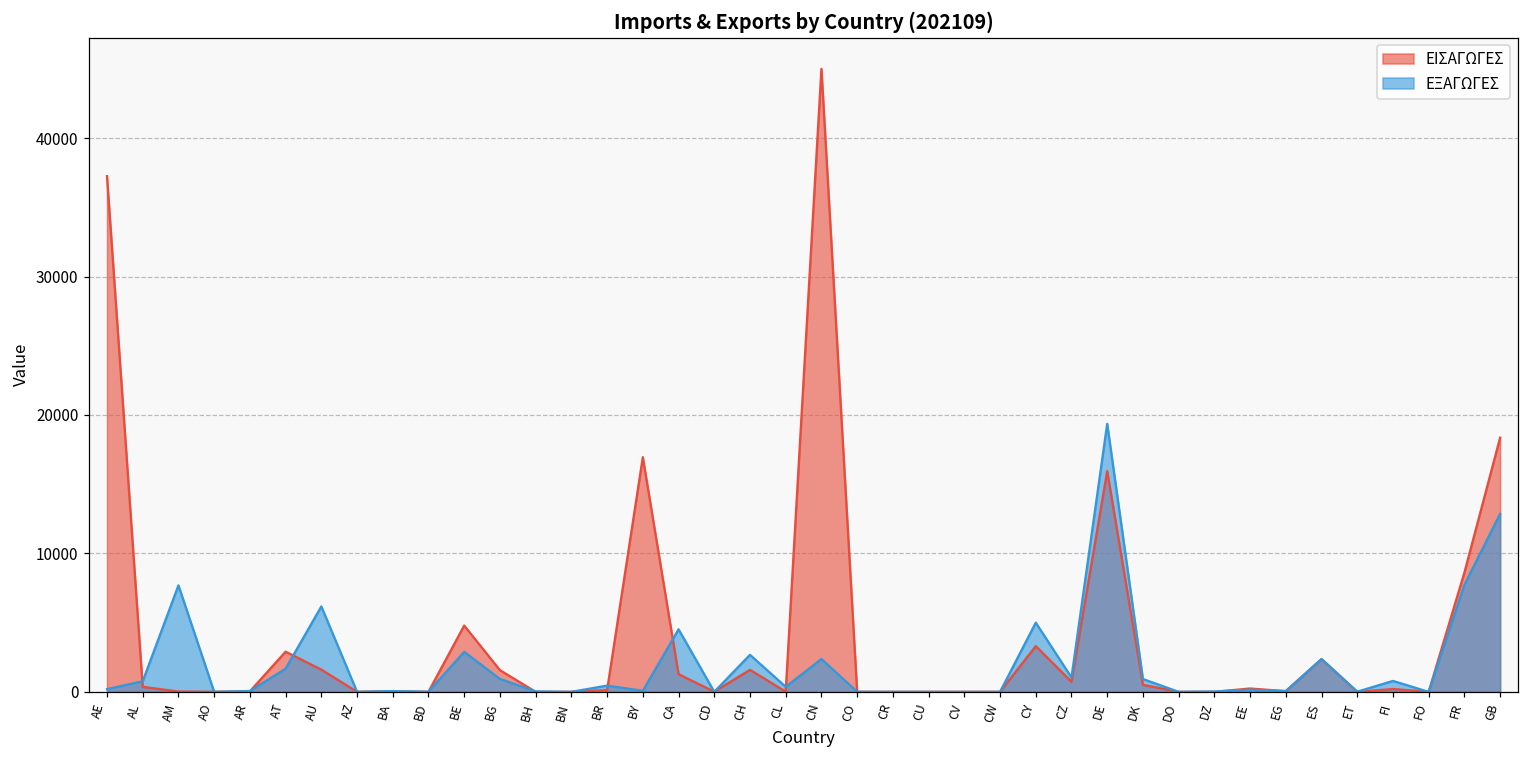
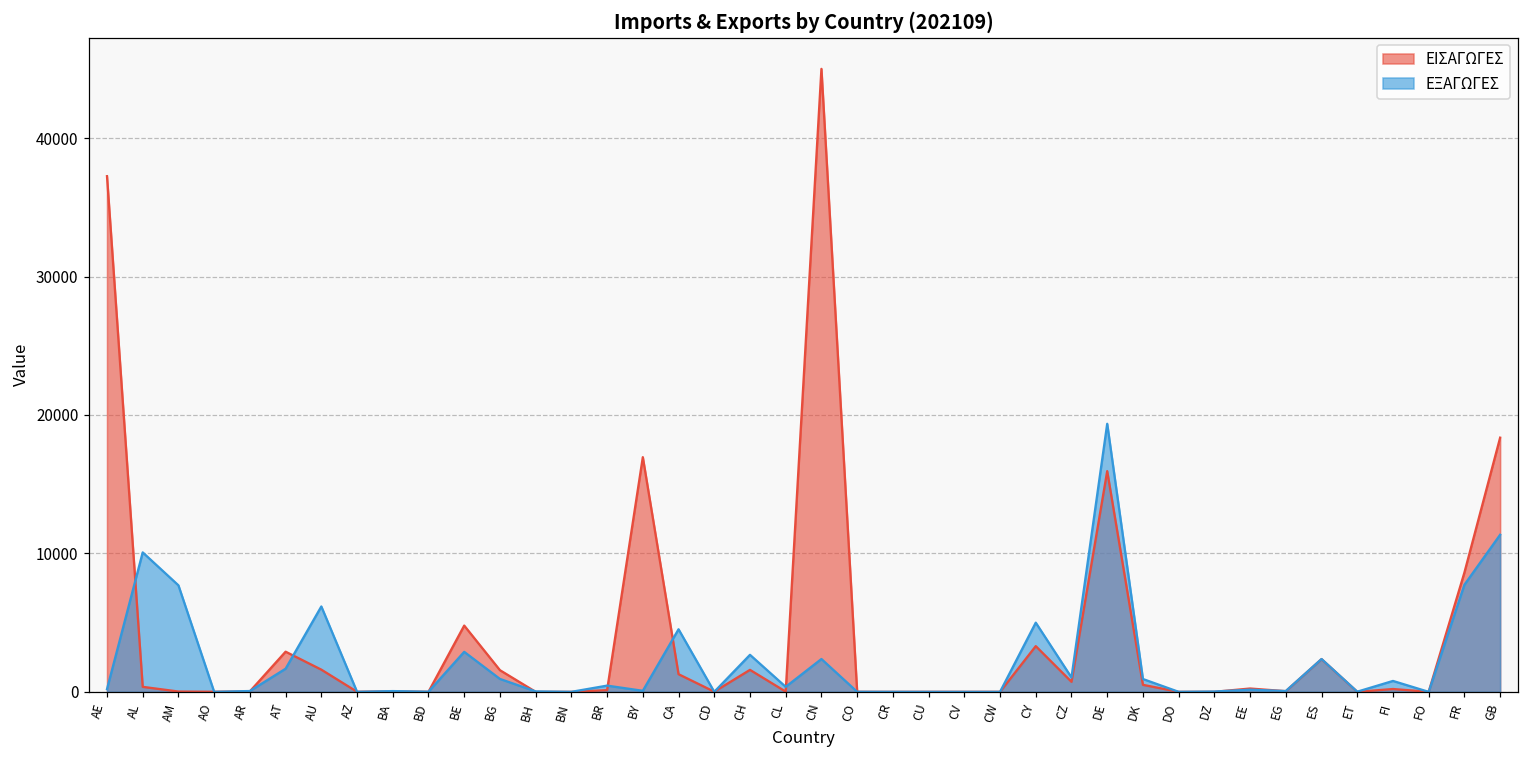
ΕΞΑΓΩΓΕΣ, AL: 800 -> 10100
ΕΞΑΓΩΓΕΣ, GB: 12900 -> 11300
